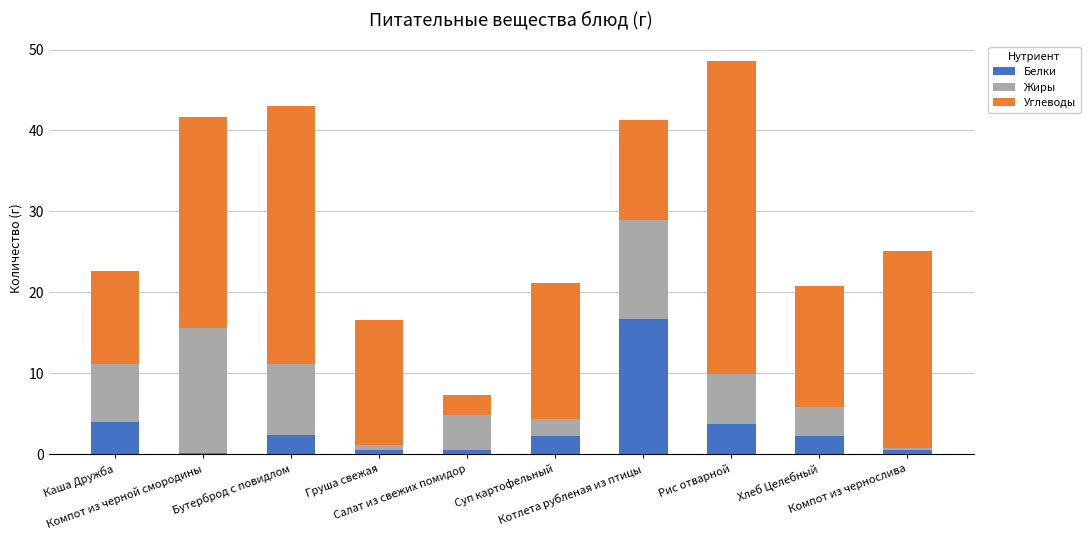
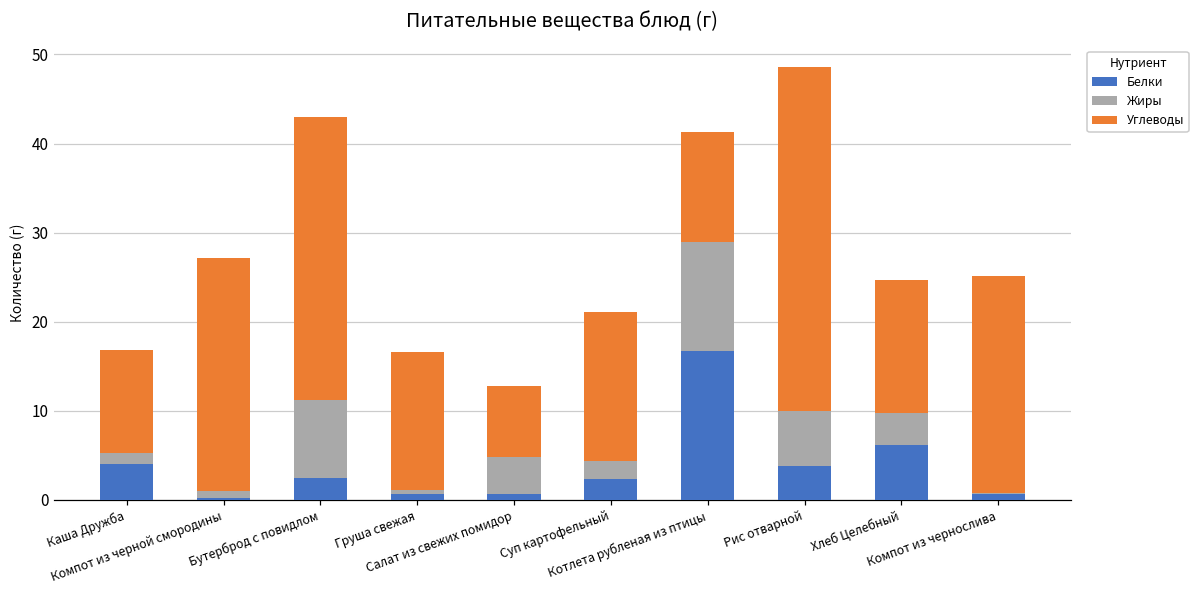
Жиры, Каша Дружба: 7 -> 1
Жиры, Компот из черной смородины: 15 -> 1
Углеводы, Салат из свежих помидор: 3 -> 8
Белки, Хлеб Целебный: 2 -> 6
